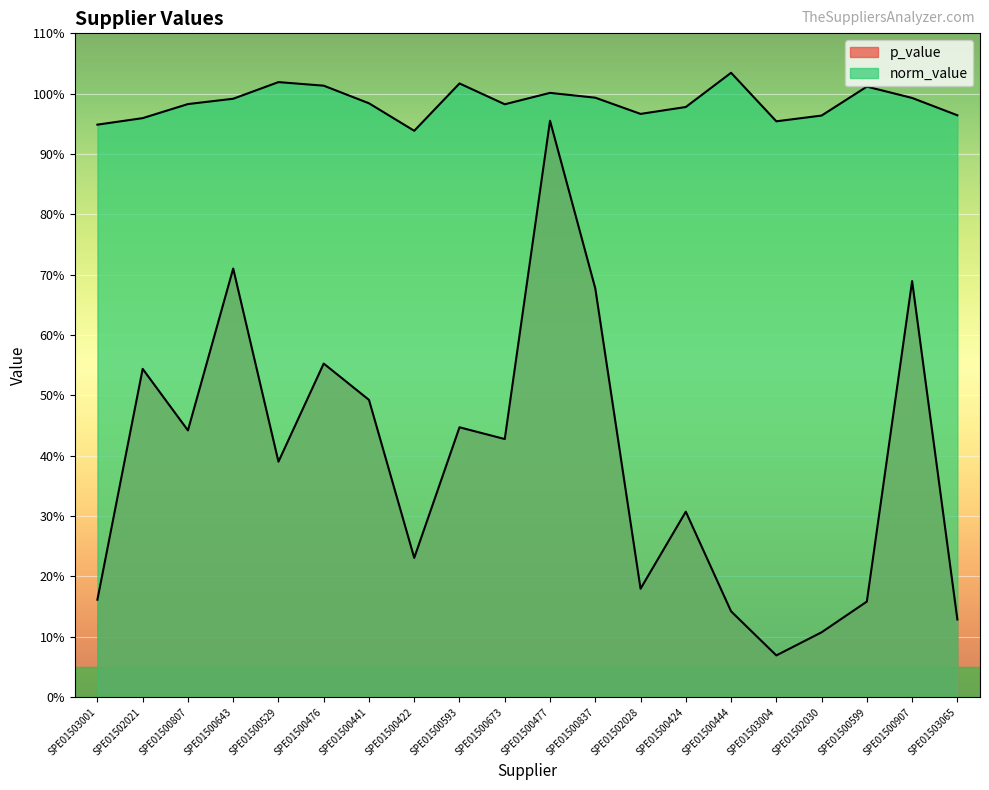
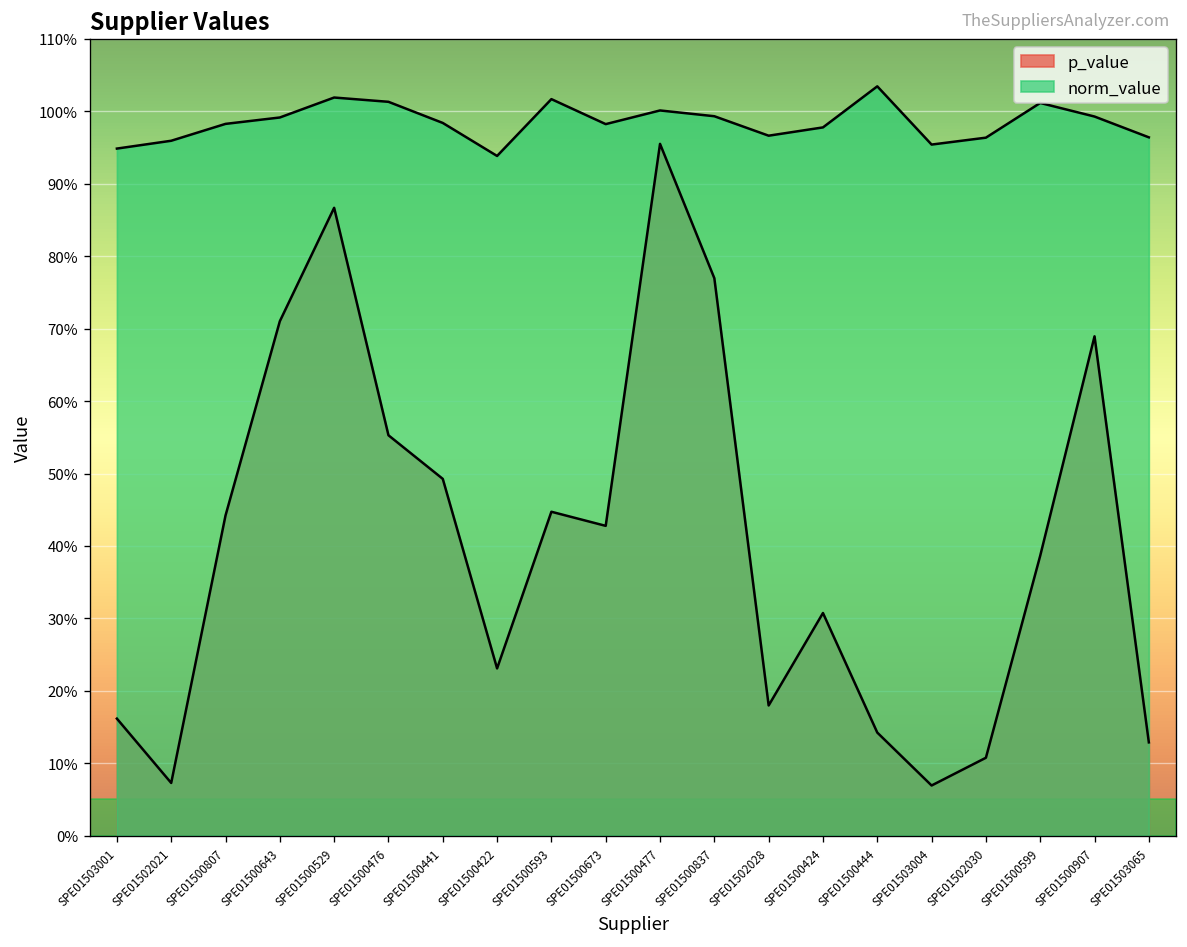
p_value, SPE01502021: 54% -> 7%
p_value, SPE01500529: 39% -> 87%
p_value, SPE01500837: 68% -> 77%
p_value, SPE01500599: 16% -> 39%
